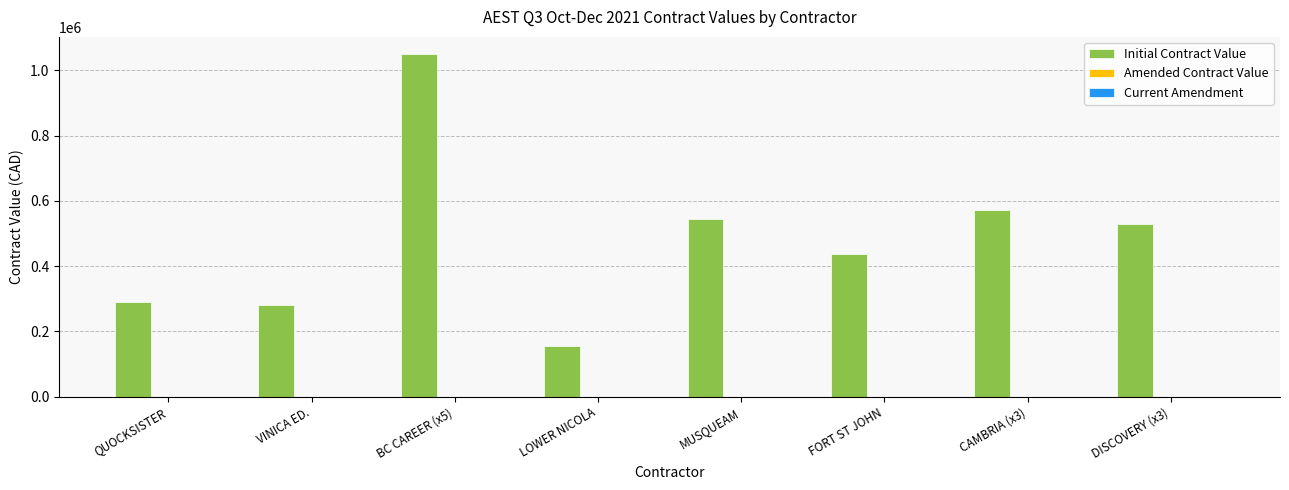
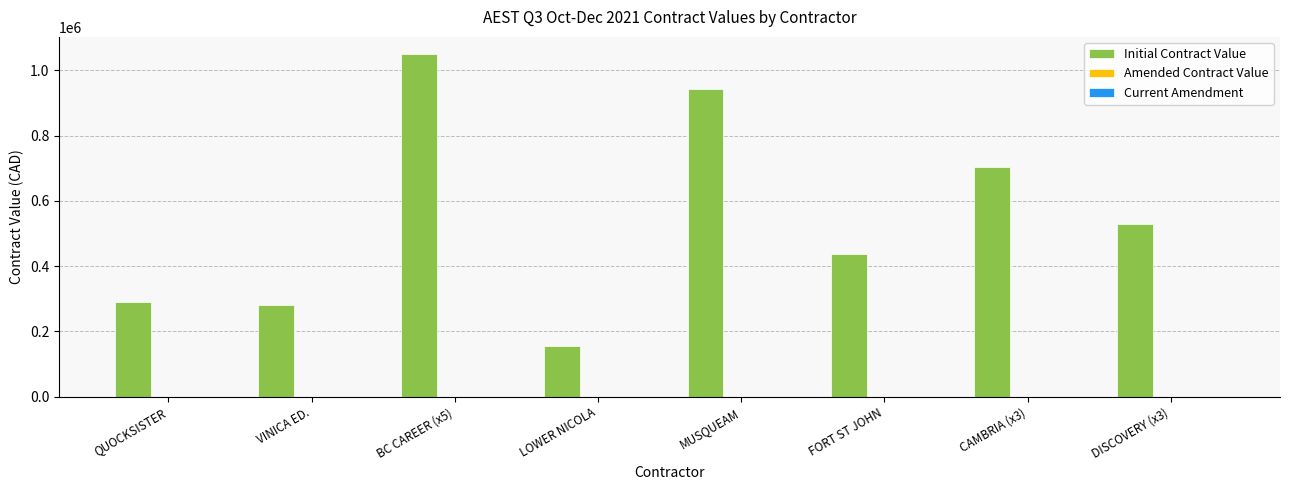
Initial Contract Value, MUSQUEAM: 540000 -> 940000
Initial Contract Value, CAMBRIA (x3): 570000 -> 710000
